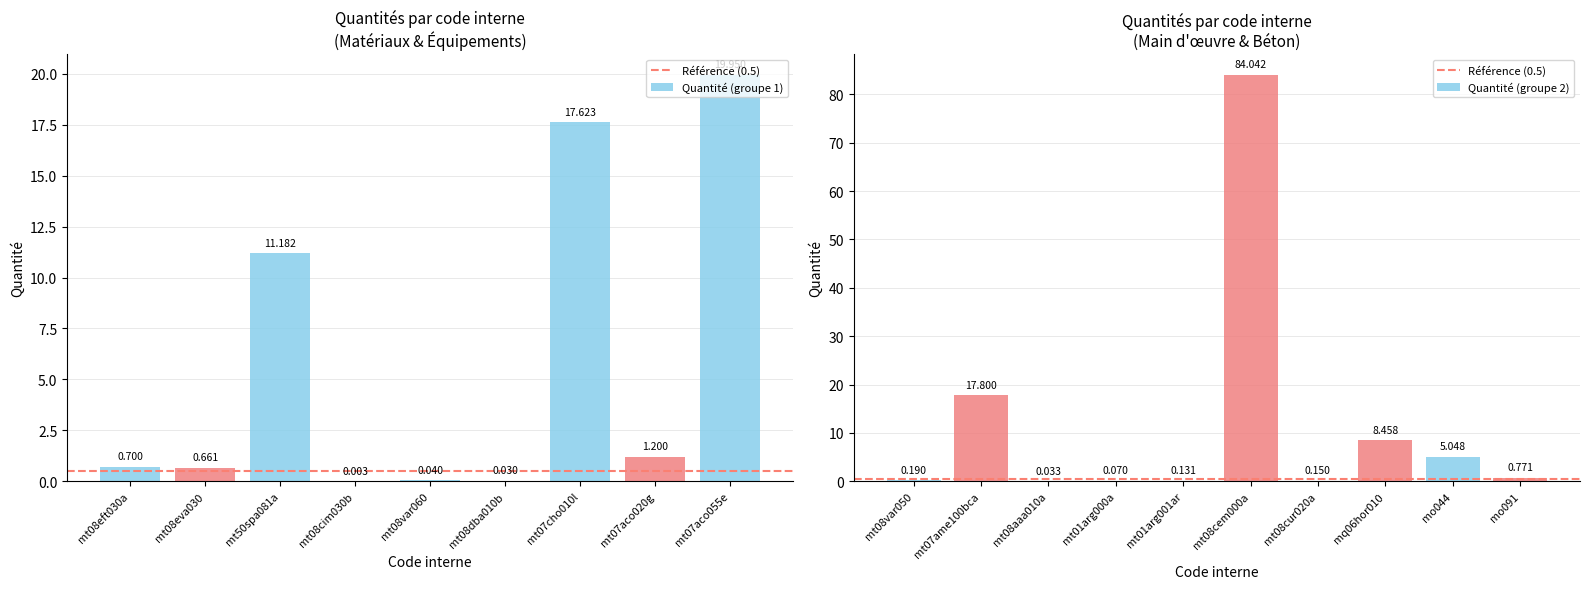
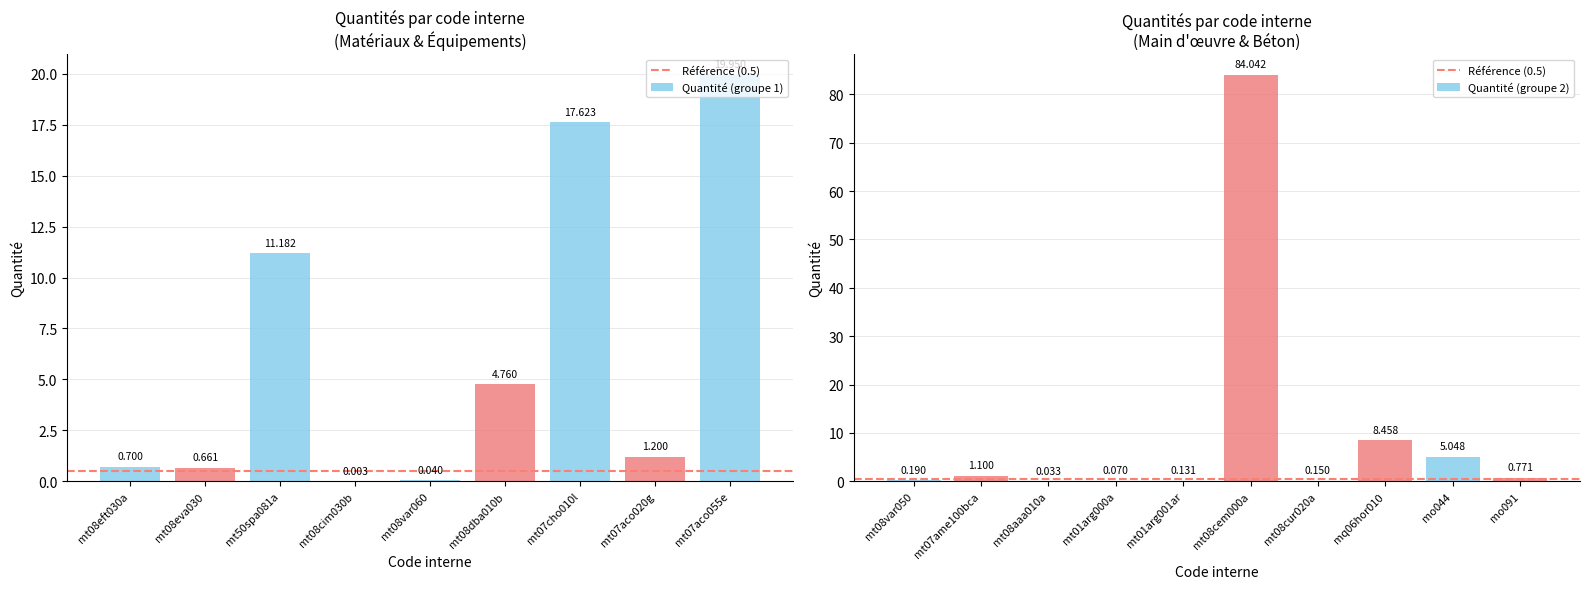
Quantités par code interne (Matériaux & Équipements), mt08dba010b: 0.030 -> 4.760
Quantités par code interne (Main d'œuvre & Béton), mt07ame100bca: 17.800 -> 1.100
